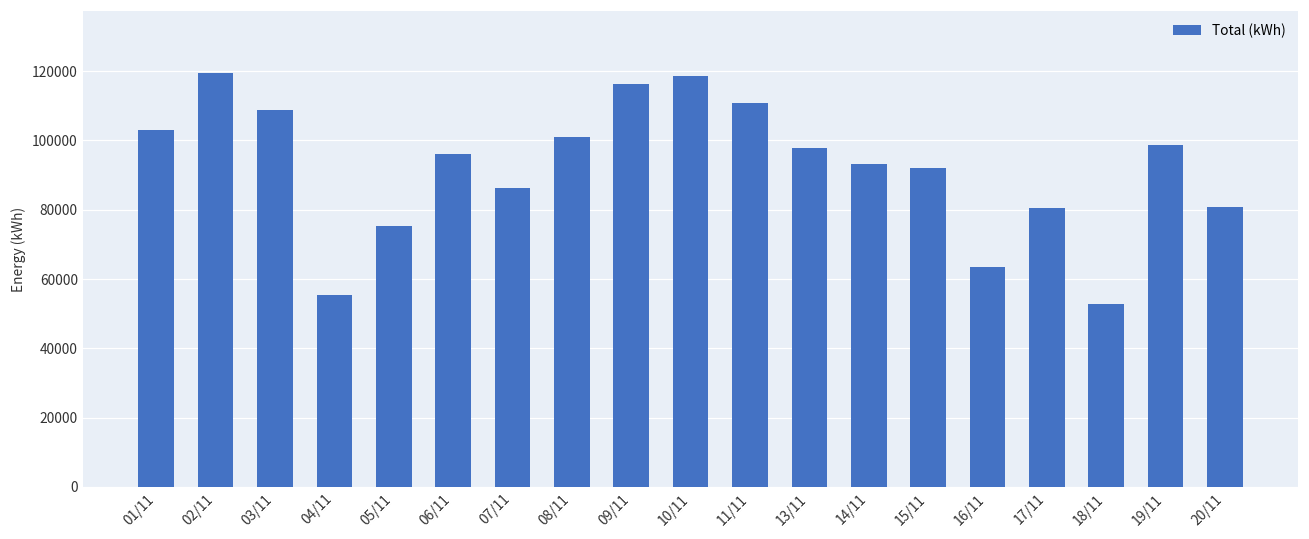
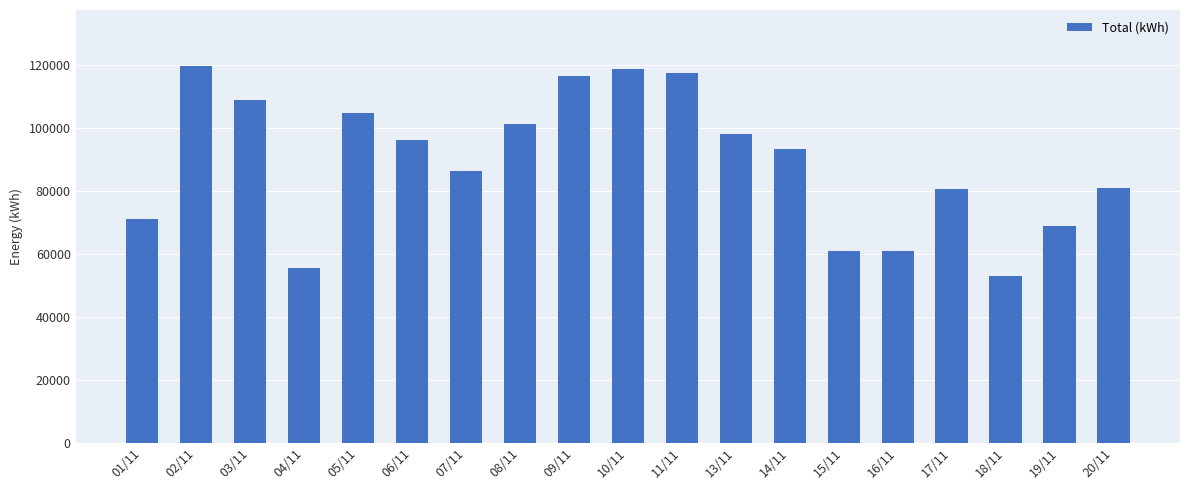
01/11: 103000 -> 71000
05/11: 75000 -> 105000
11/11: 111000 -> 117000
15/11: 92000 -> 61000
16/11: 63000 -> 61000
19/11: 99000 -> 69000
